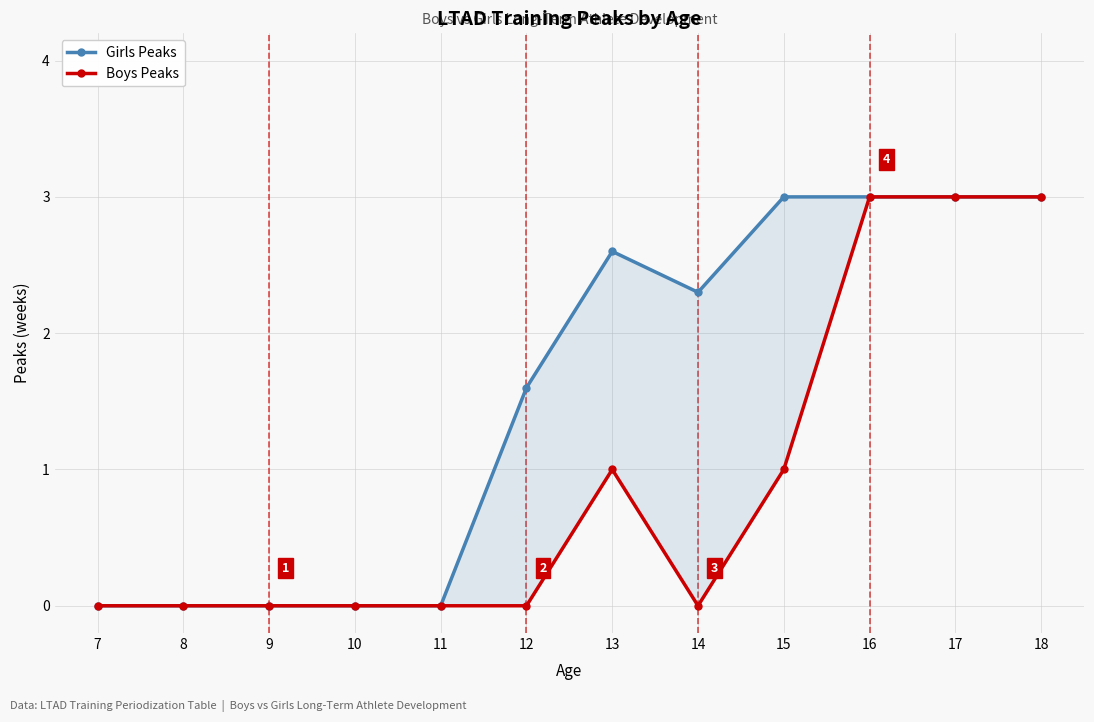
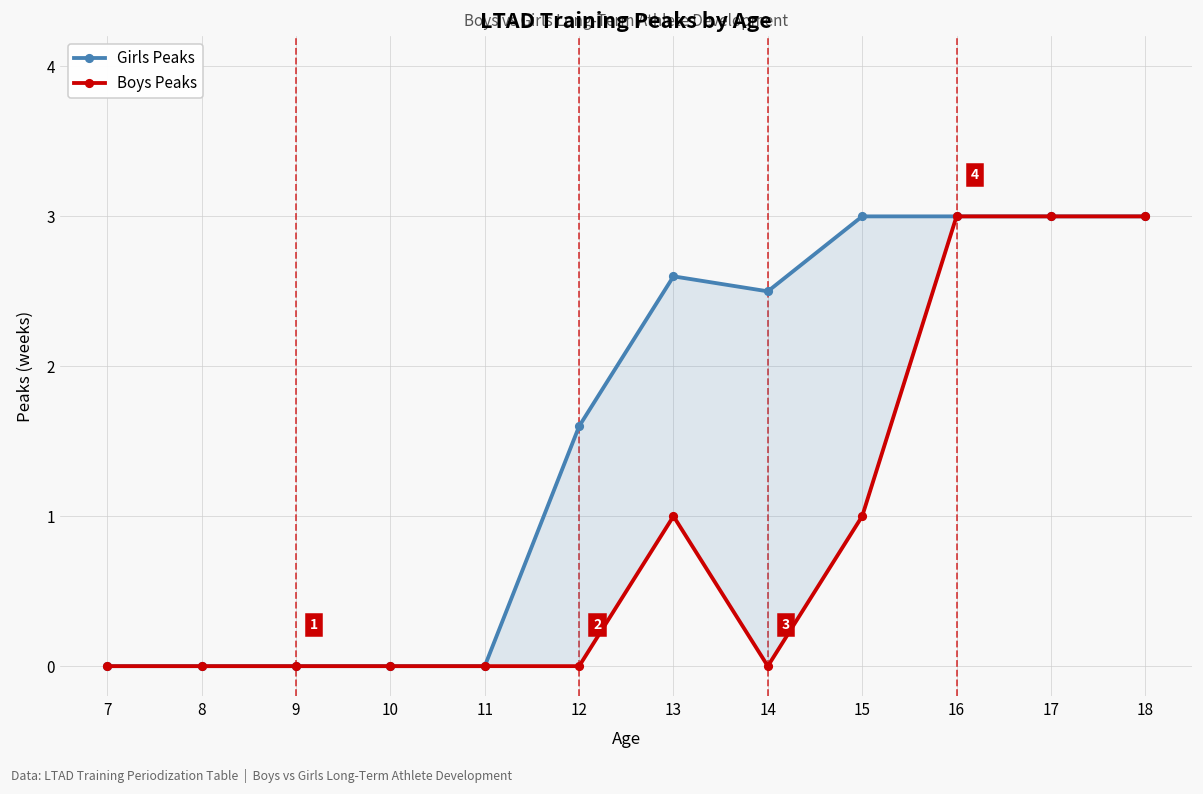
Girls Peaks, 14: 2.3 -> 2.5
